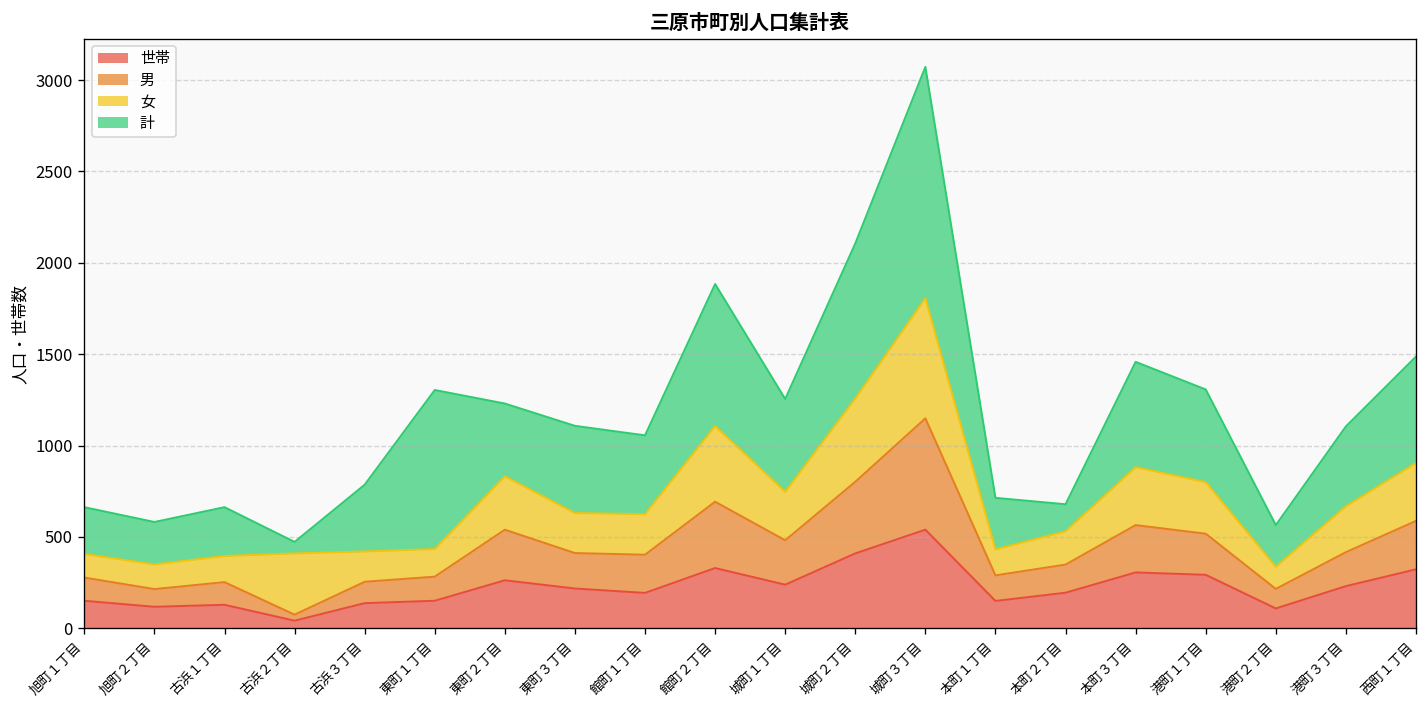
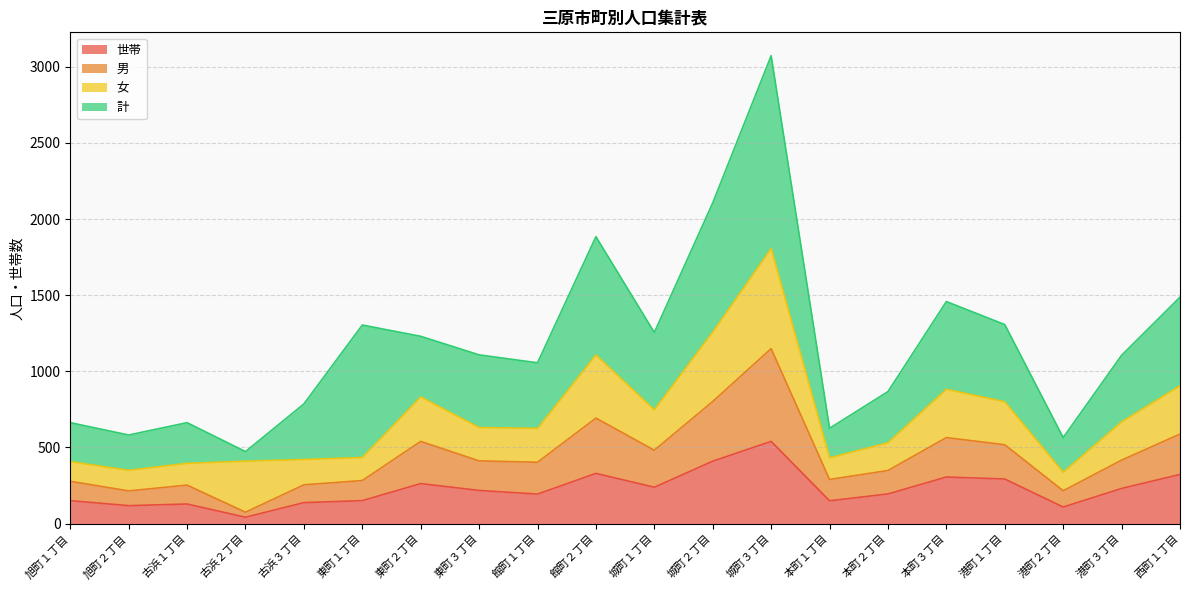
計, 本町１丁目: 280 -> 190
計, 本町２丁目: 150 -> 340
